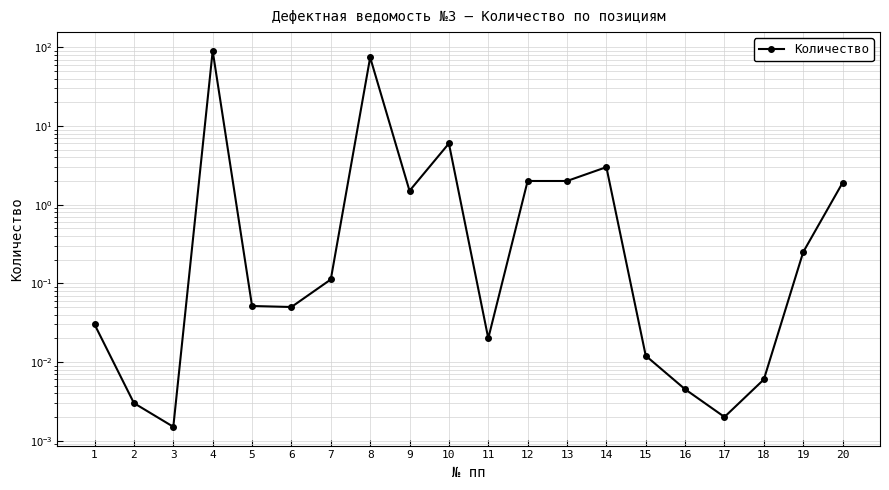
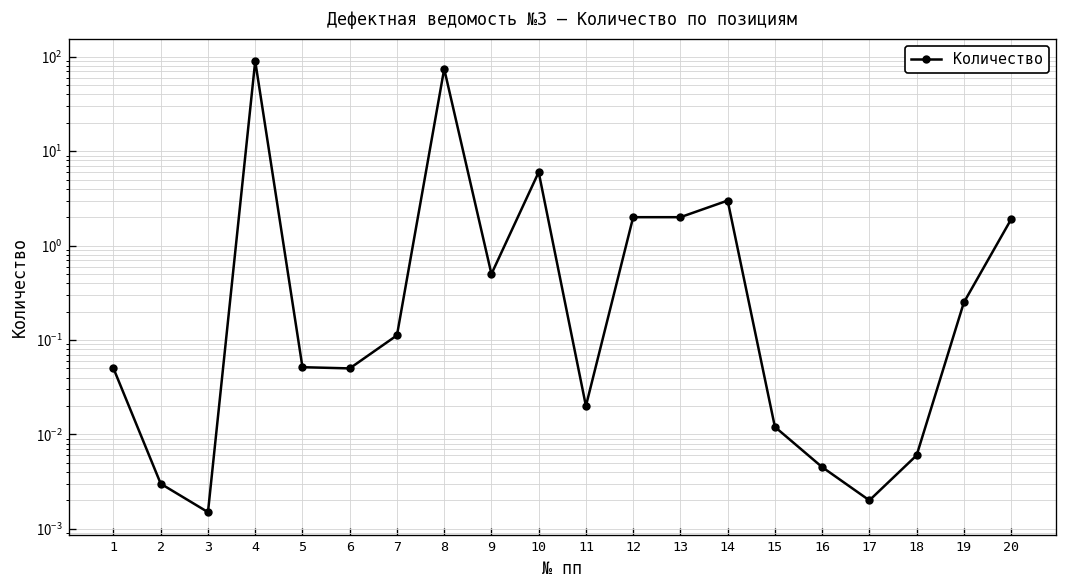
1: 0.03 -> 0.05
9: 1.5 -> 0.5
